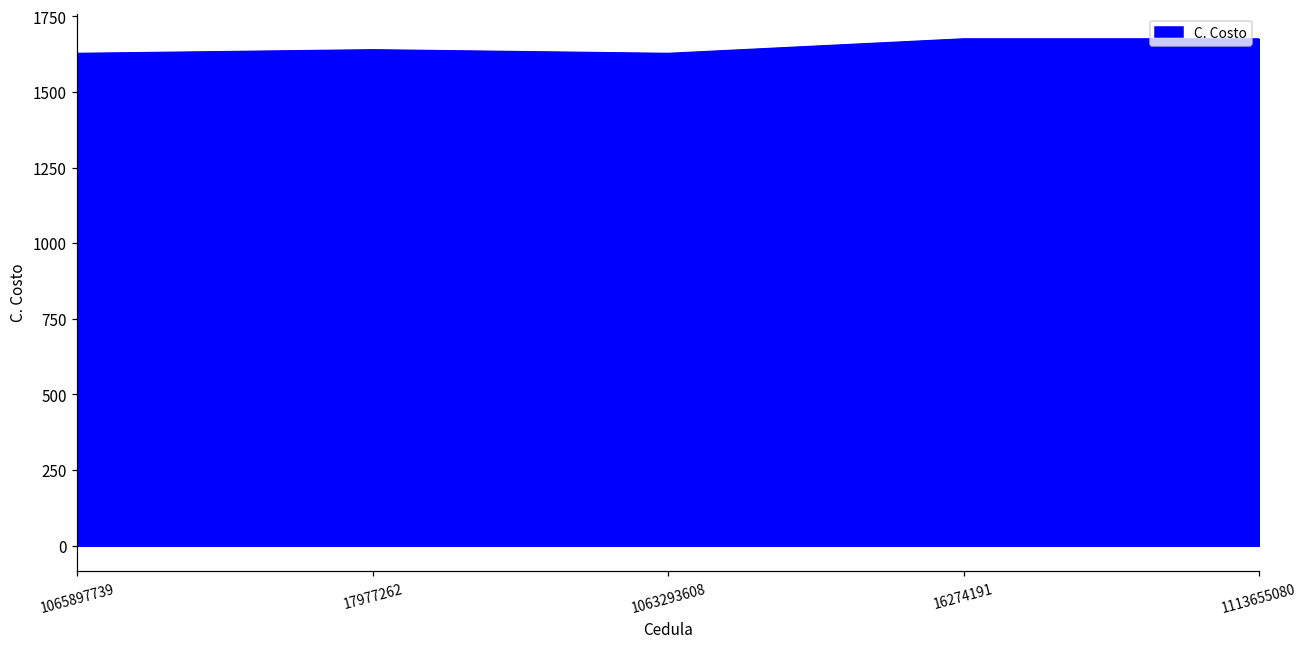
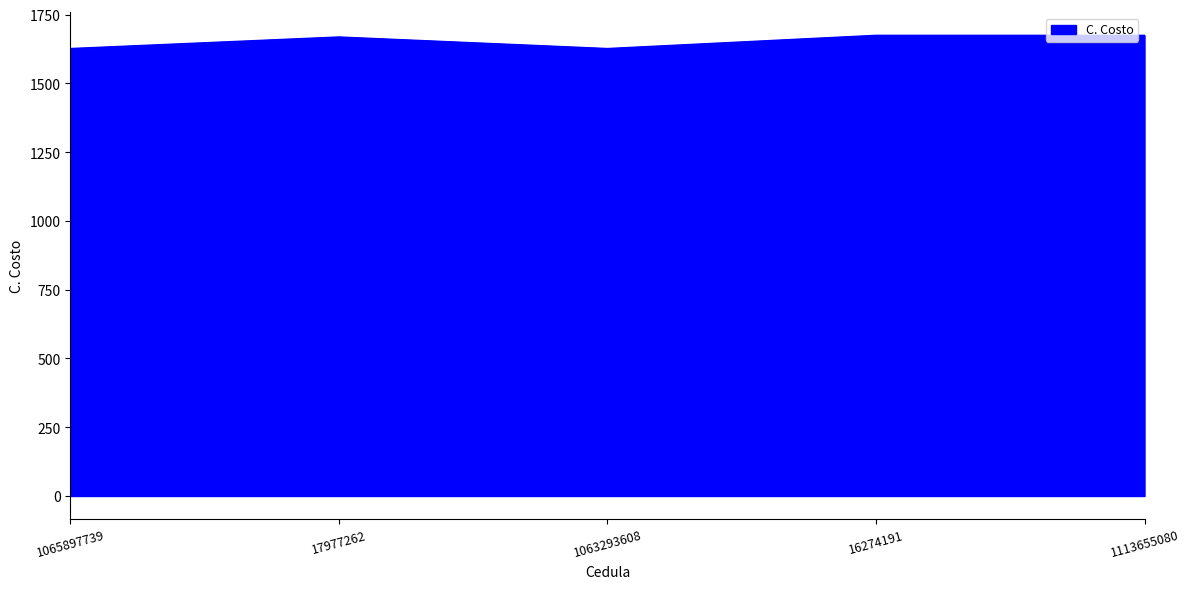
17977262: 1640 -> 1670
